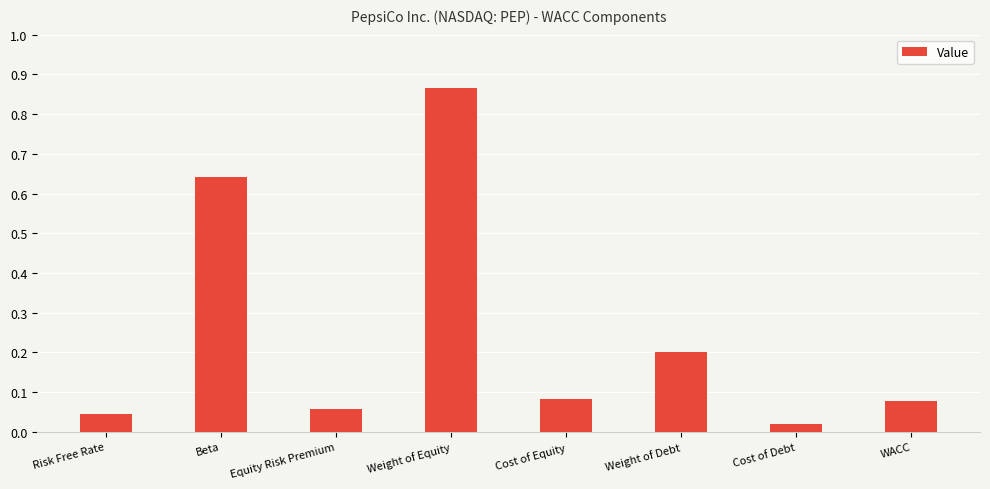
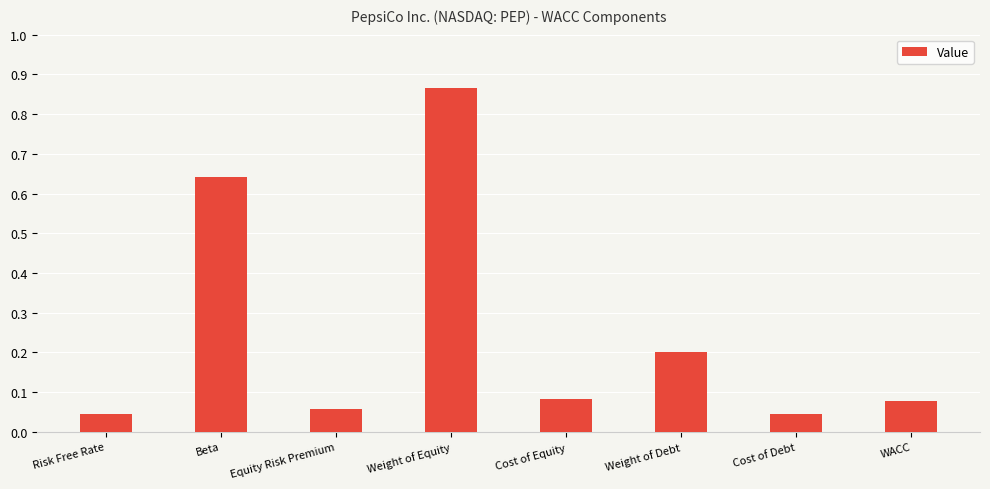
Cost of Debt: 0.02 -> 0.04
